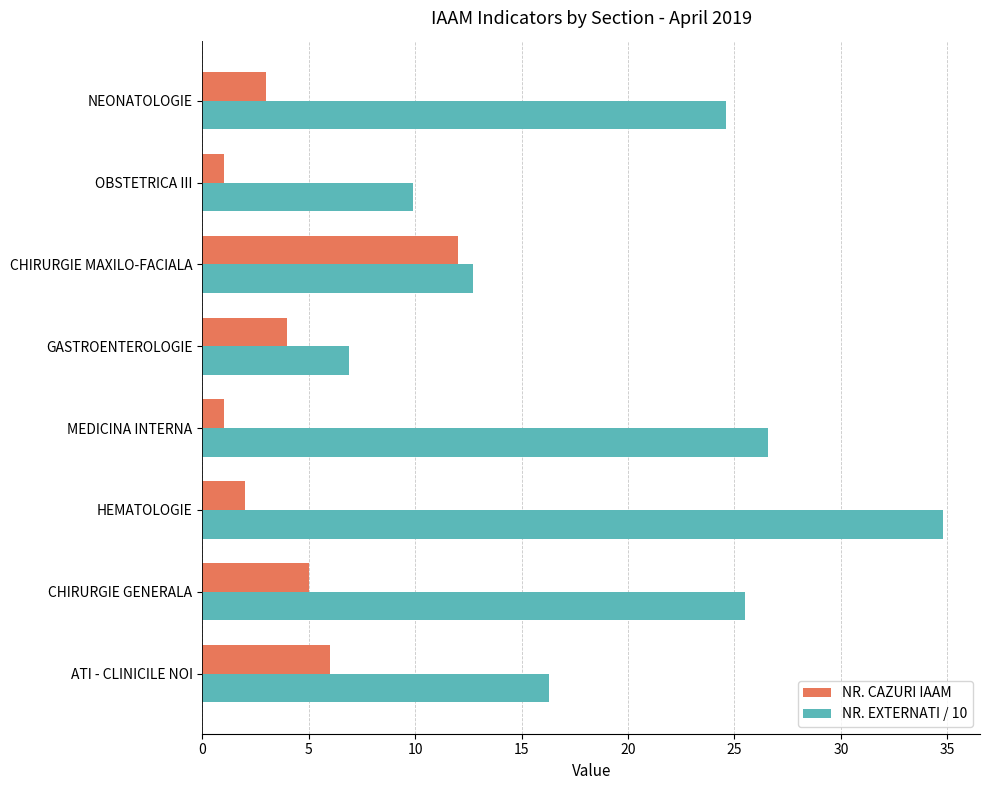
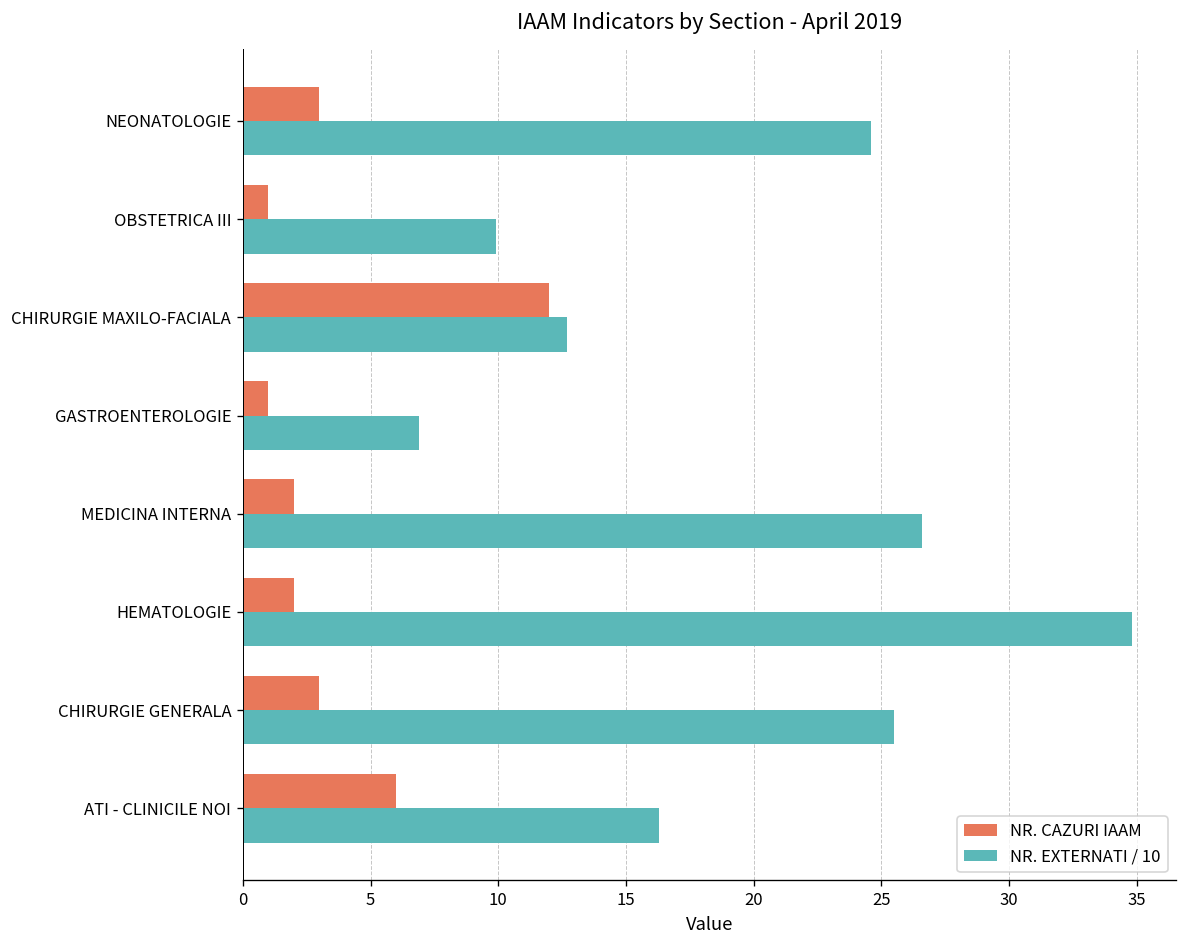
NR. CAZURI IAAM, GASTROENTEROLOGIE: 4 -> 1
NR. CAZURI IAAM, MEDICINA INTERNA: 1 -> 2
NR. CAZURI IAAM, CHIRURGIE GENERALA: 5 -> 3
